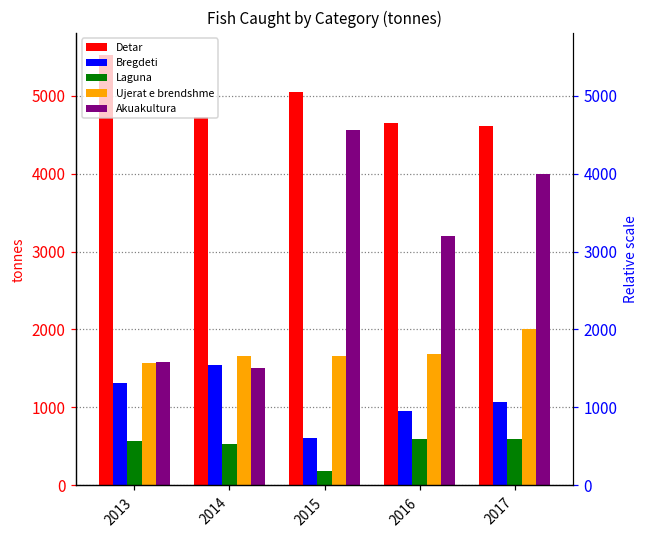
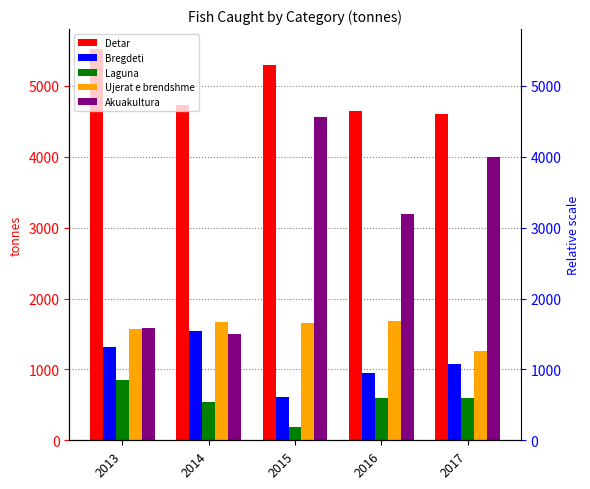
Laguna, 2013: 600 -> 900
Detar, 2015: 5100 -> 5300
Ujerat e brendshme, 2017: 2000 -> 1300
